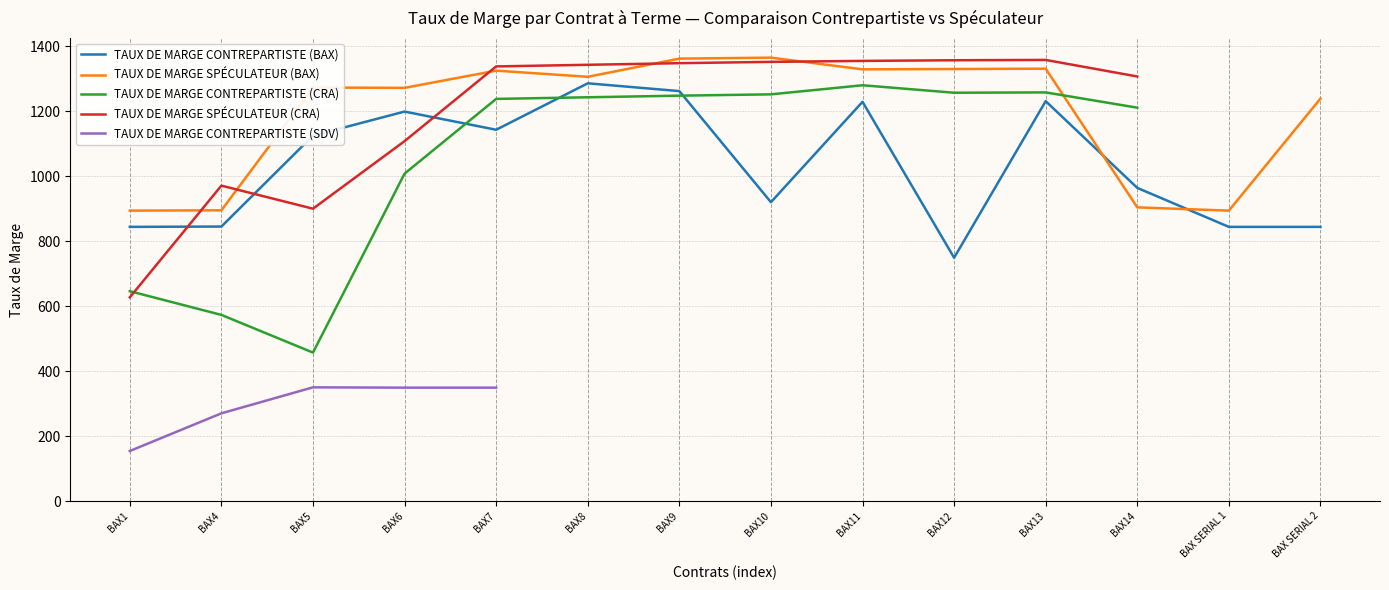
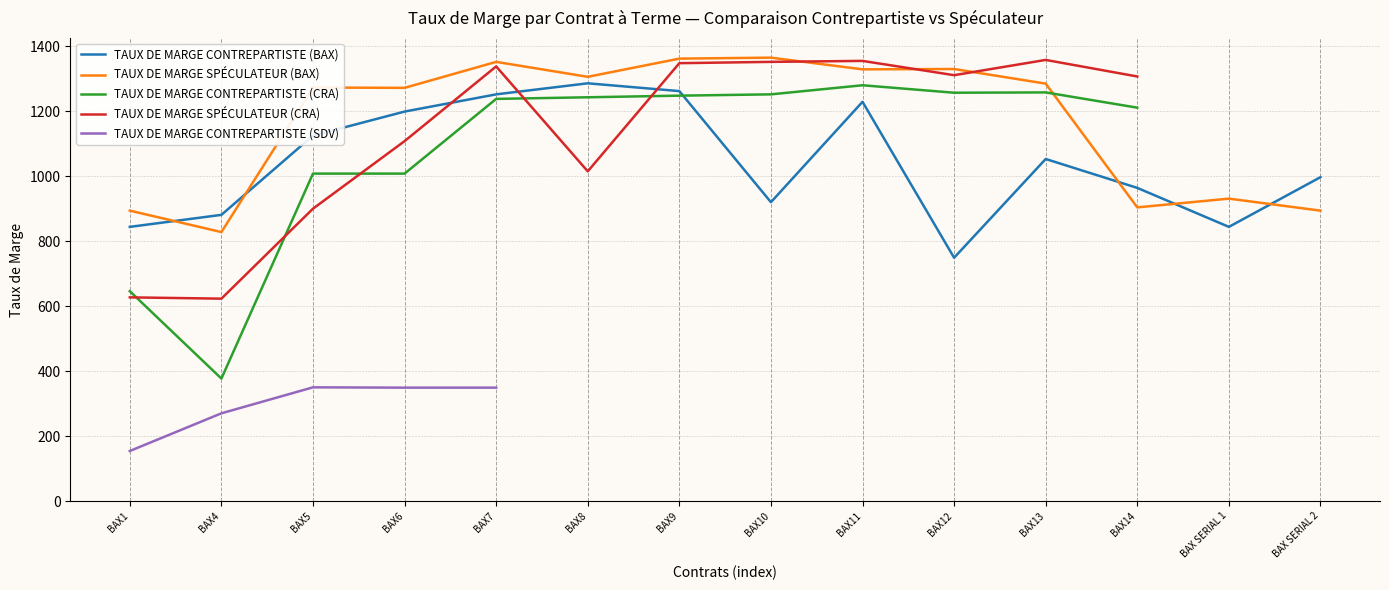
TAUX DE MARGE CONTREPARTISTE (BAX), BAX4: 850 -> 880
TAUX DE MARGE SPÉCULATEUR (BAX), BAX4: 900 -> 830
TAUX DE MARGE CONTREPARTISTE (CRA), BAX4: 570 -> 380
TAUX DE MARGE SPÉCULATEUR (CRA), BAX4: 970 -> 620
TAUX DE MARGE CONTREPARTISTE (CRA), BAX5: 460 -> 1010
TAUX DE MARGE CONTREPARTISTE (BAX), BAX7: 1140 -> 1250
TAUX DE MARGE SPÉCULATEUR (BAX), BAX7: 1330 -> 1350
TAUX DE MARGE SPÉCULATEUR (CRA), BAX8: 1340 -> 1020
TAUX DE MARGE SPÉCULATEUR (CRA), BAX12: 1360 -> 1310
TAUX DE MARGE CONTREPARTISTE (BAX), BAX13: 1230 -> 1050
TAUX DE MARGE SPÉCULATEUR (BAX), BAX13: 1330 -> 1290
TAUX DE MARGE SPÉCULATEUR (BAX), BAX SERIAL 1: 890 -> 930
TAUX DE MARGE CONTREPARTISTE (BAX), BAX SERIAL 2: 840 -> 1000
TAUX DE MARGE SPÉCULATEUR (BAX), BAX SERIAL 2: 1240 -> 890
